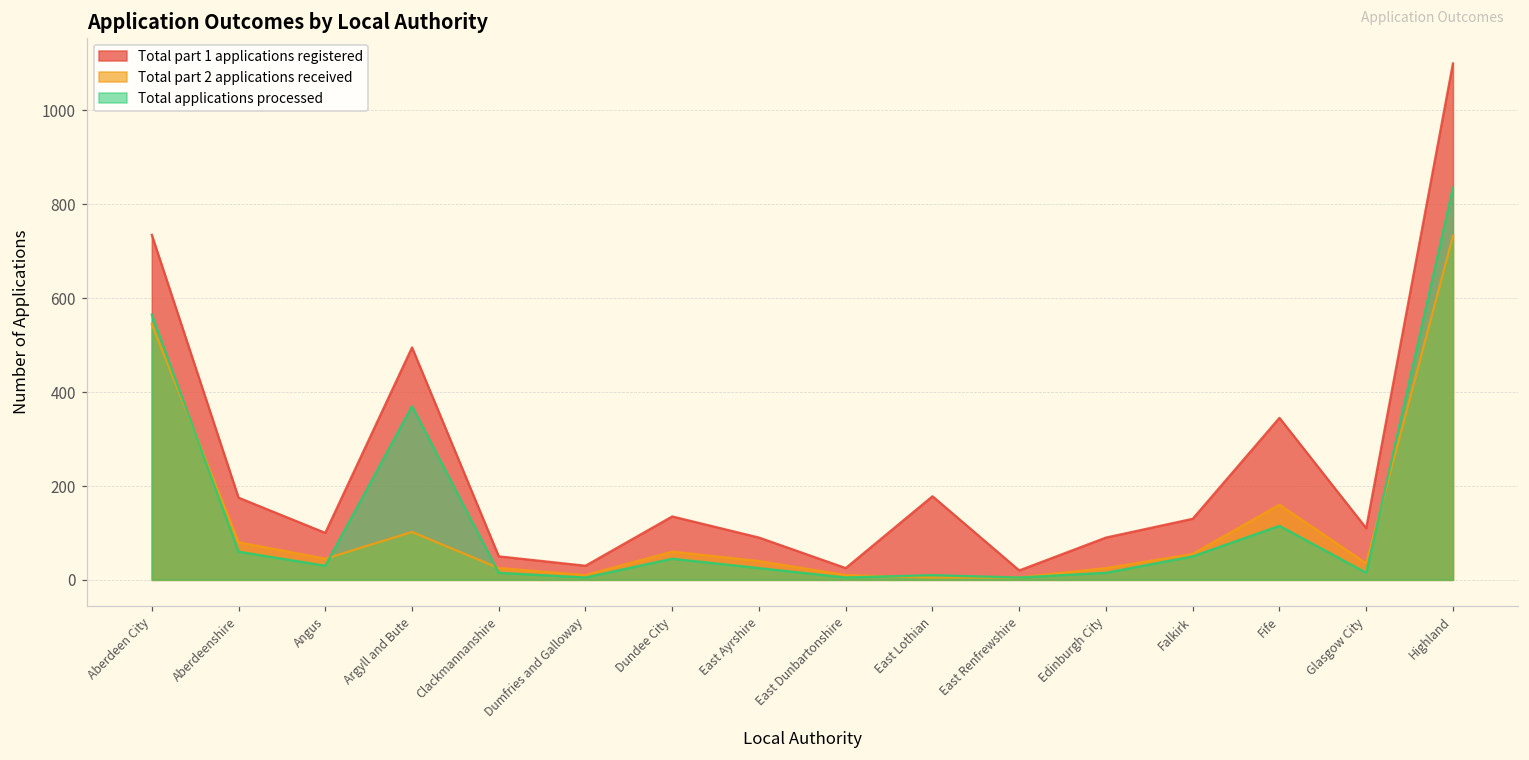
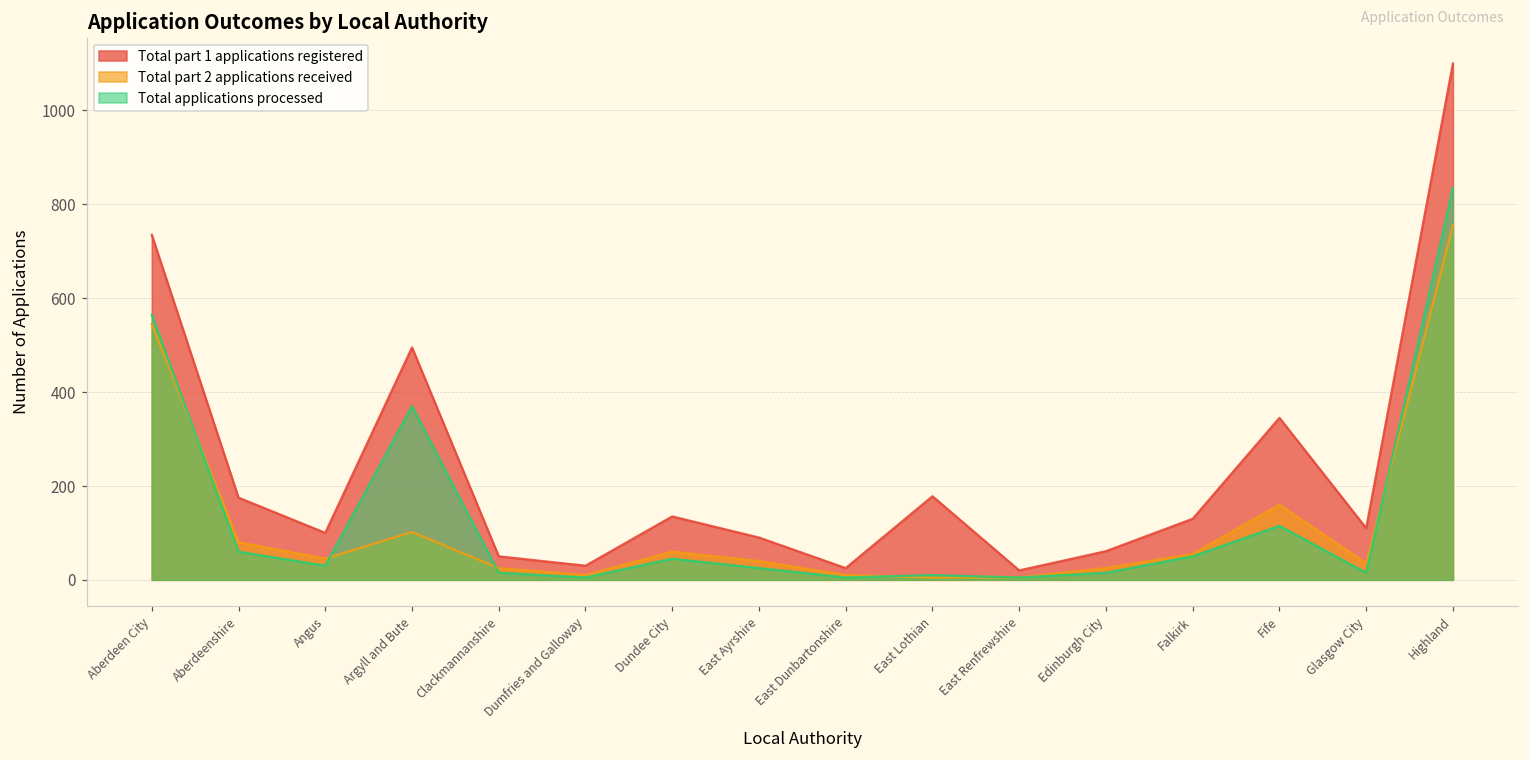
Total part 1 applications registered, Edinburgh City: 90 -> 60
Total part 2 applications received, Highland: 730 -> 760
